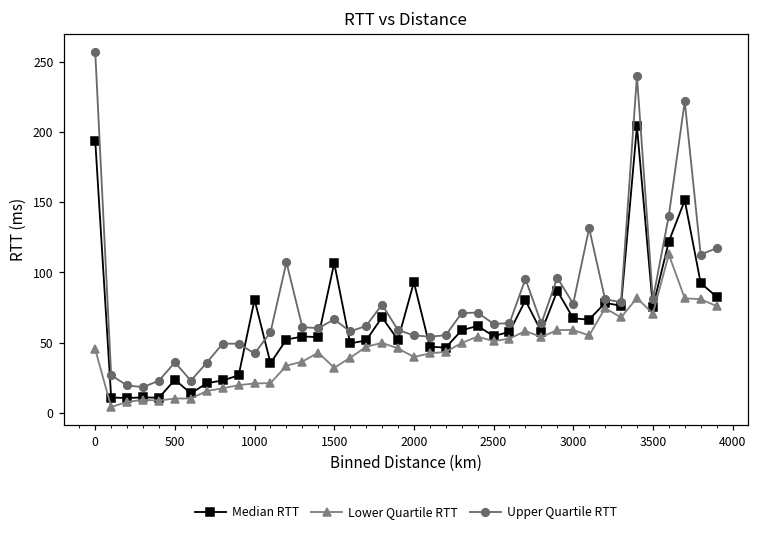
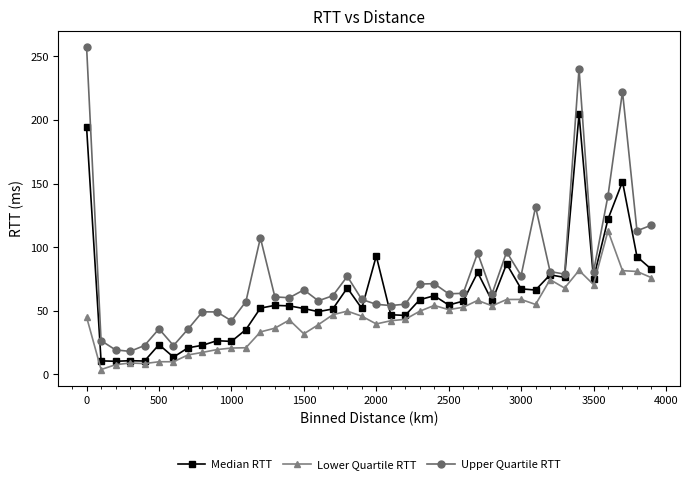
Median RTT, 1000: 81 -> 26
Median RTT, 1500: 107 -> 52
